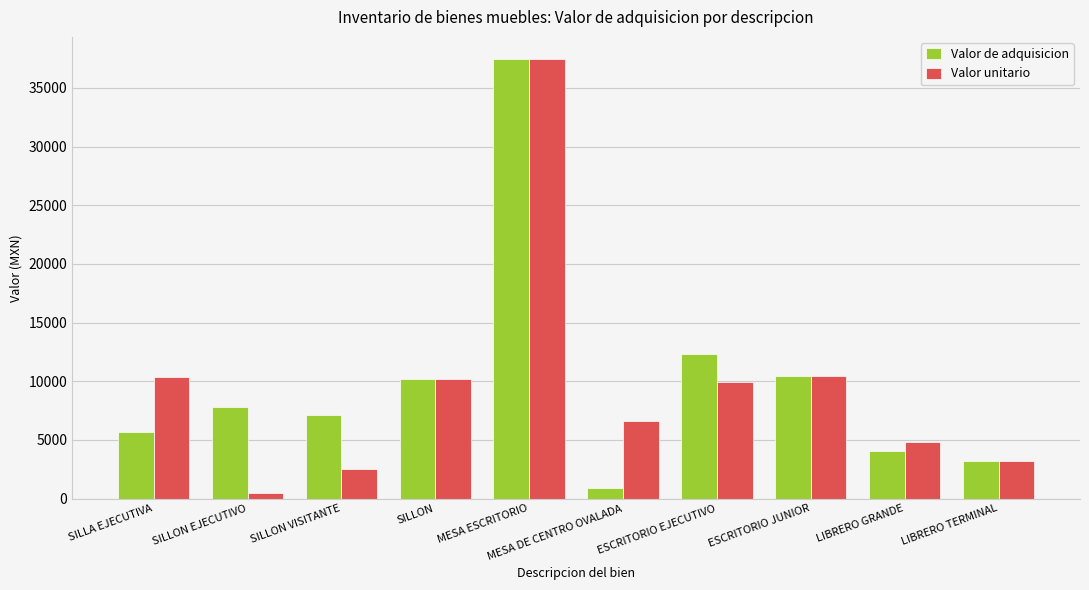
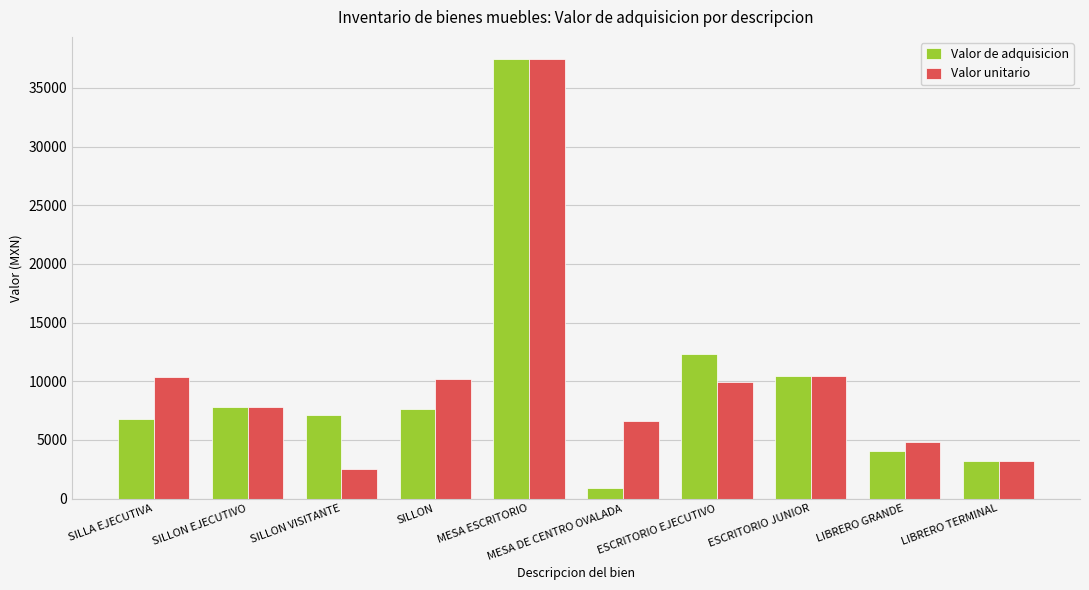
Valor de adquisicion, SILLA EJECUTIVA: 5700 -> 6800
Valor unitario, SILLON EJECUTIVO: 500 -> 7800
Valor de adquisicion, SILLON: 10200 -> 7600
